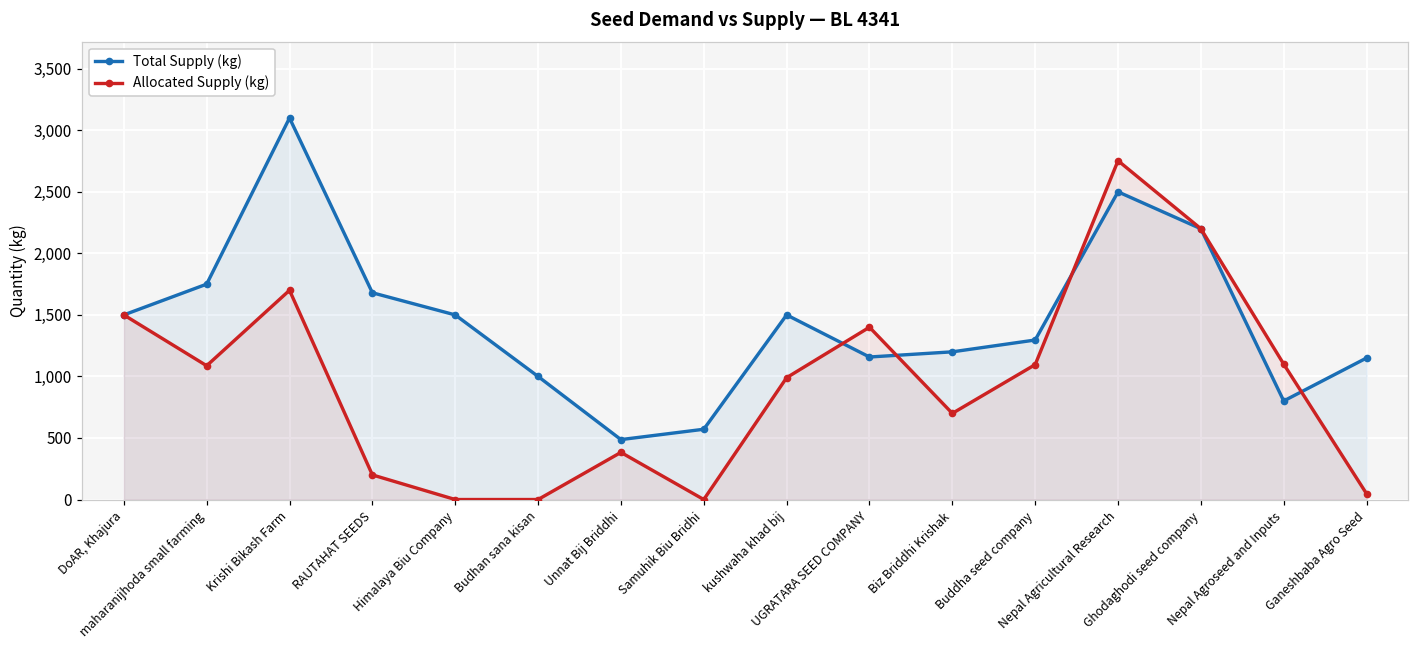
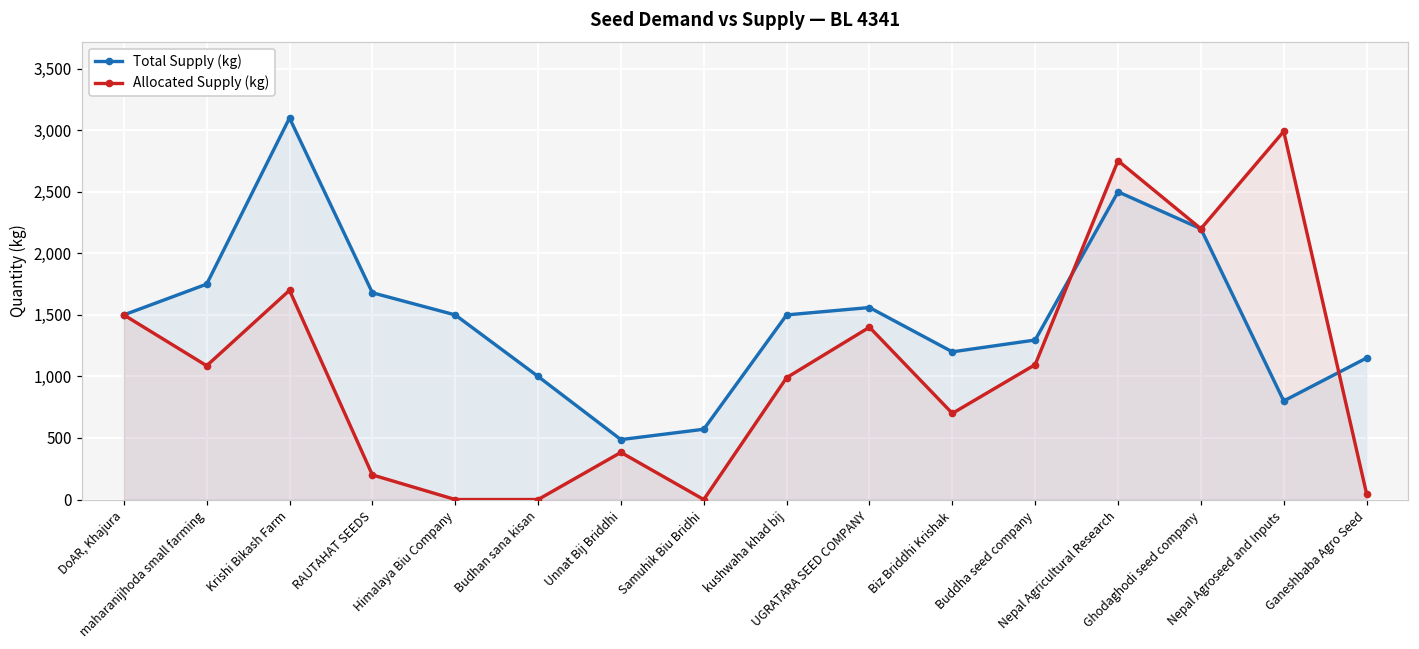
Total Supply (kg), UGRATARA SEED COMPANY: 1,160 -> 1,560
Allocated Supply (kg), Nepal Agroseed and Inputs: 1,100 -> 2,990
